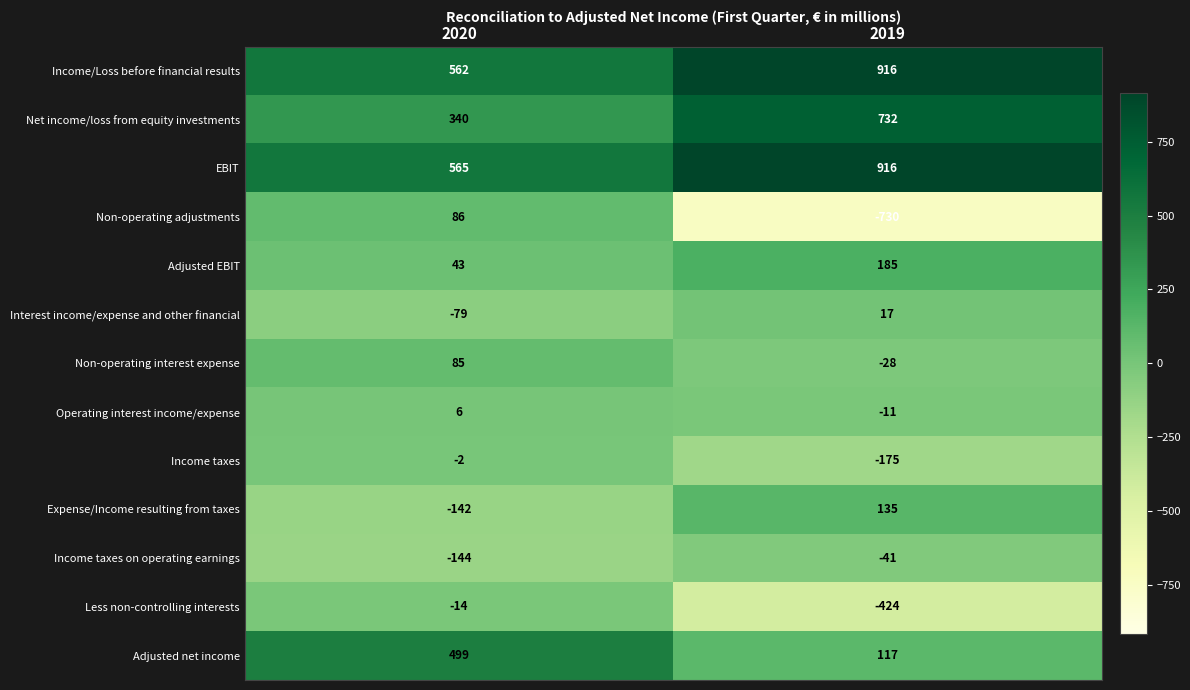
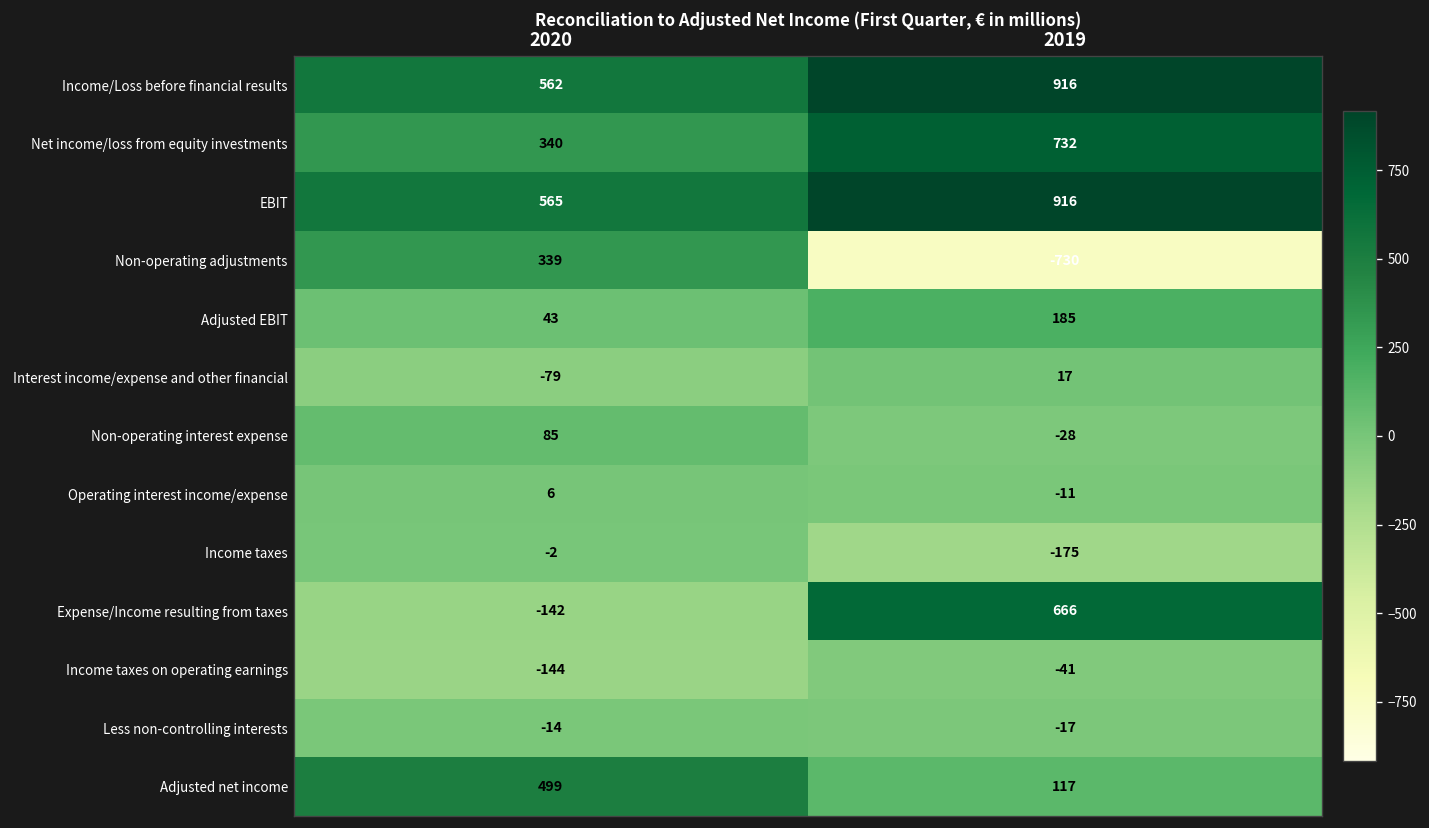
Non-operating adjustments, 2020: 86 -> 339
Expense/Income resulting from taxes, 2019: 135 -> 666
Less non-controlling interests, 2019: -424 -> -17
